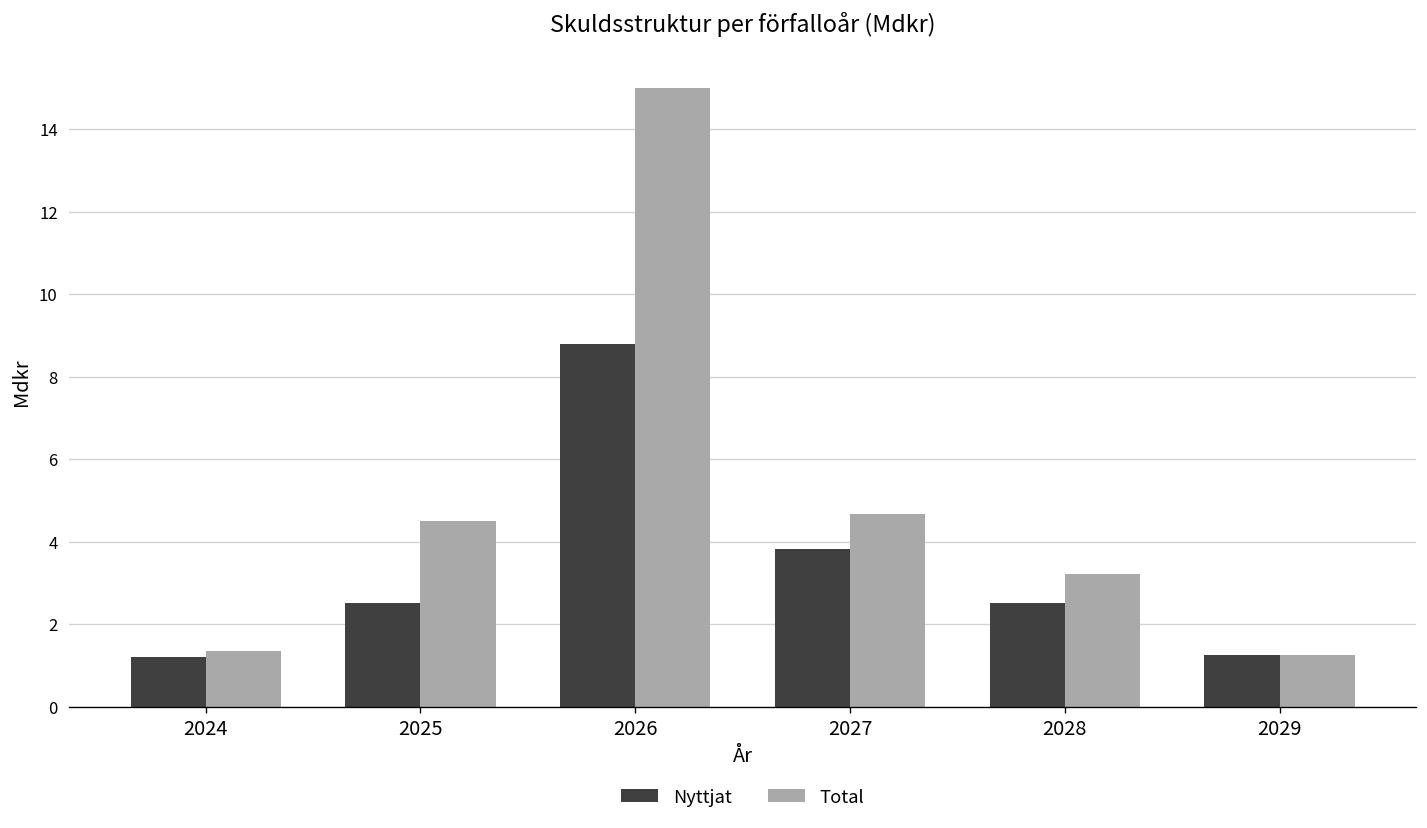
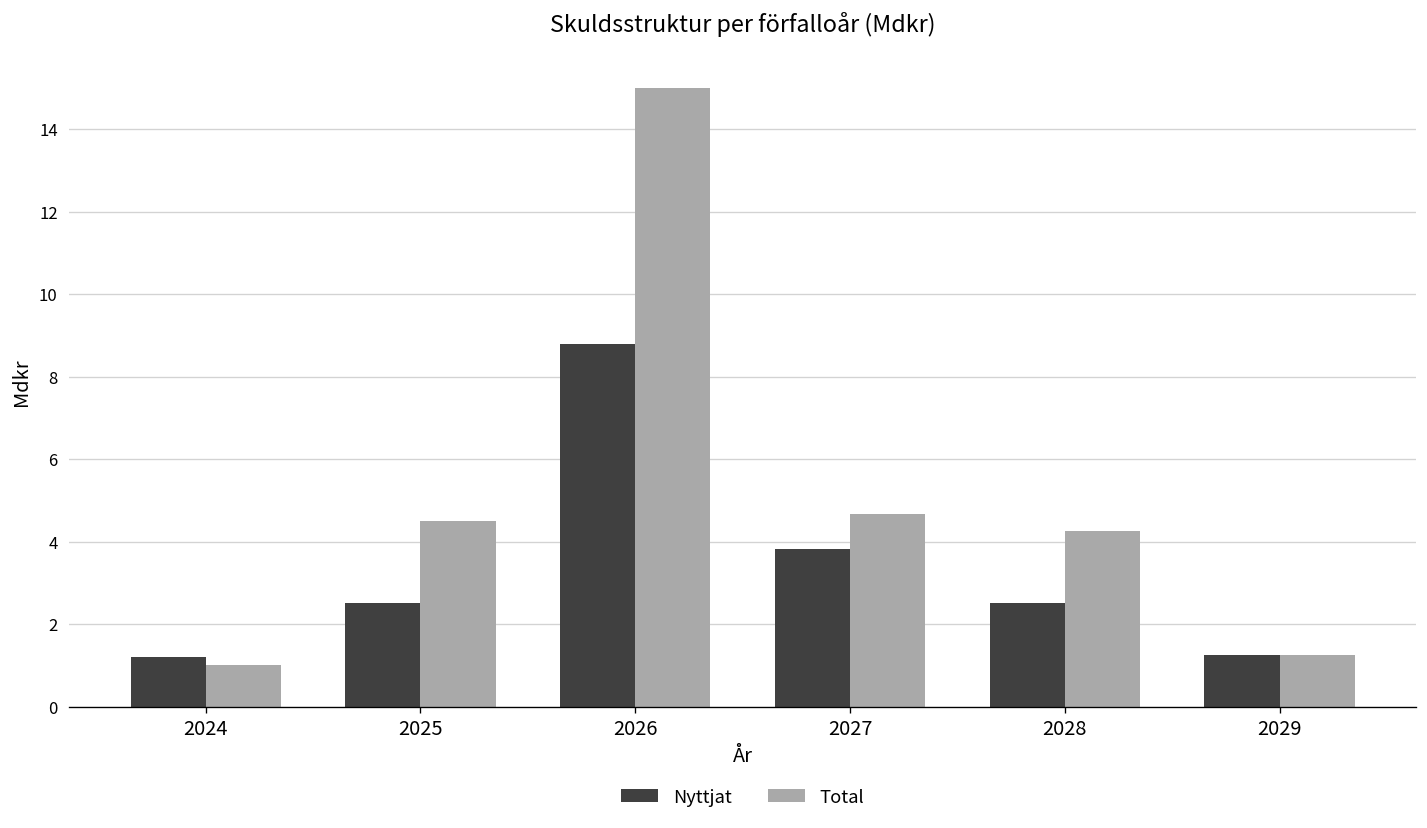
Total, 2024: 1.3 -> 1.0
Total, 2028: 3.2 -> 4.3
